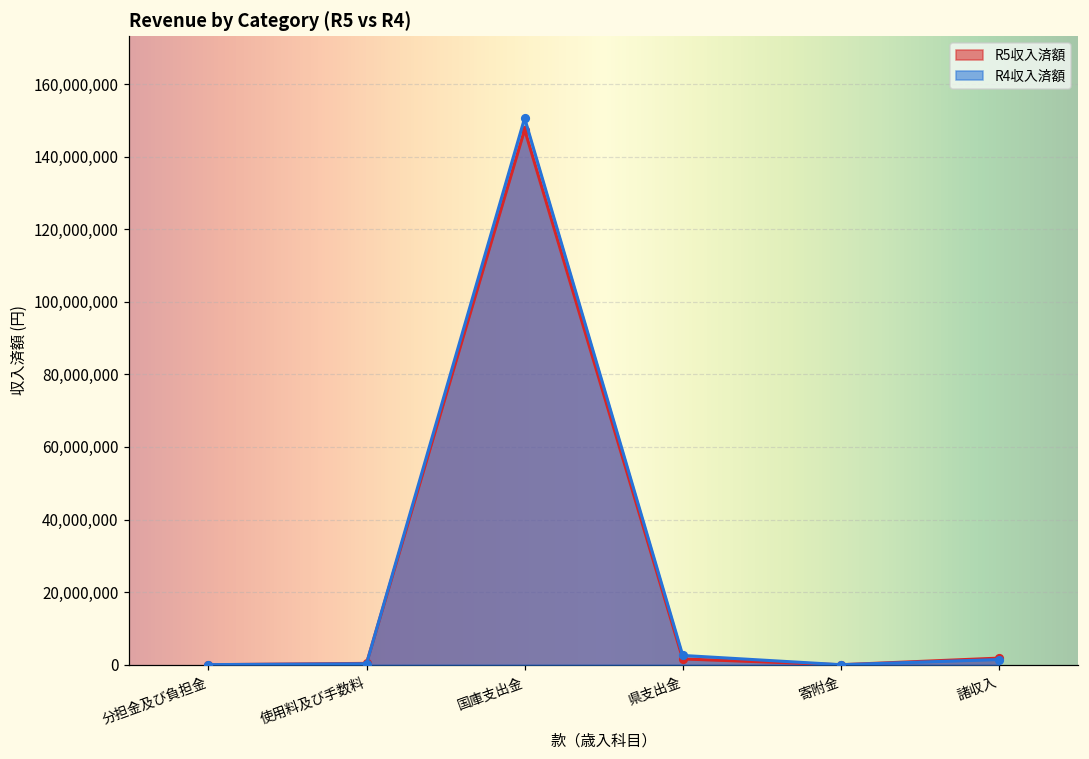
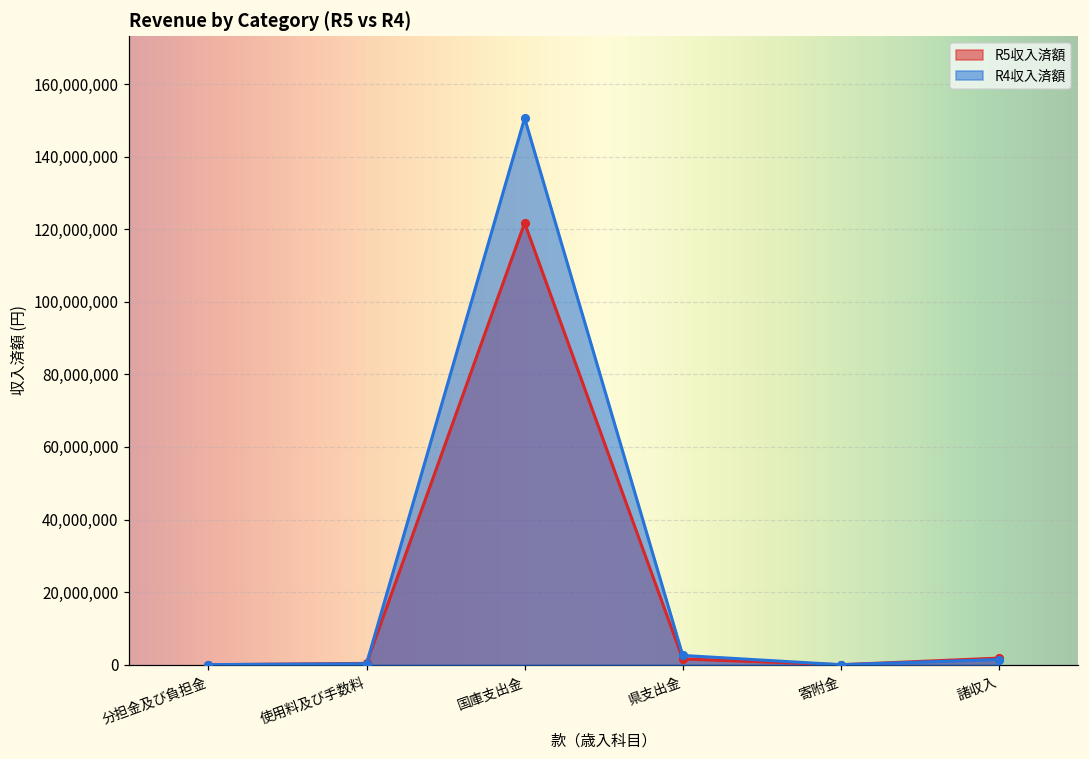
R5収入済額, 国庫支出金: 147,000,000 -> 122,000,000
